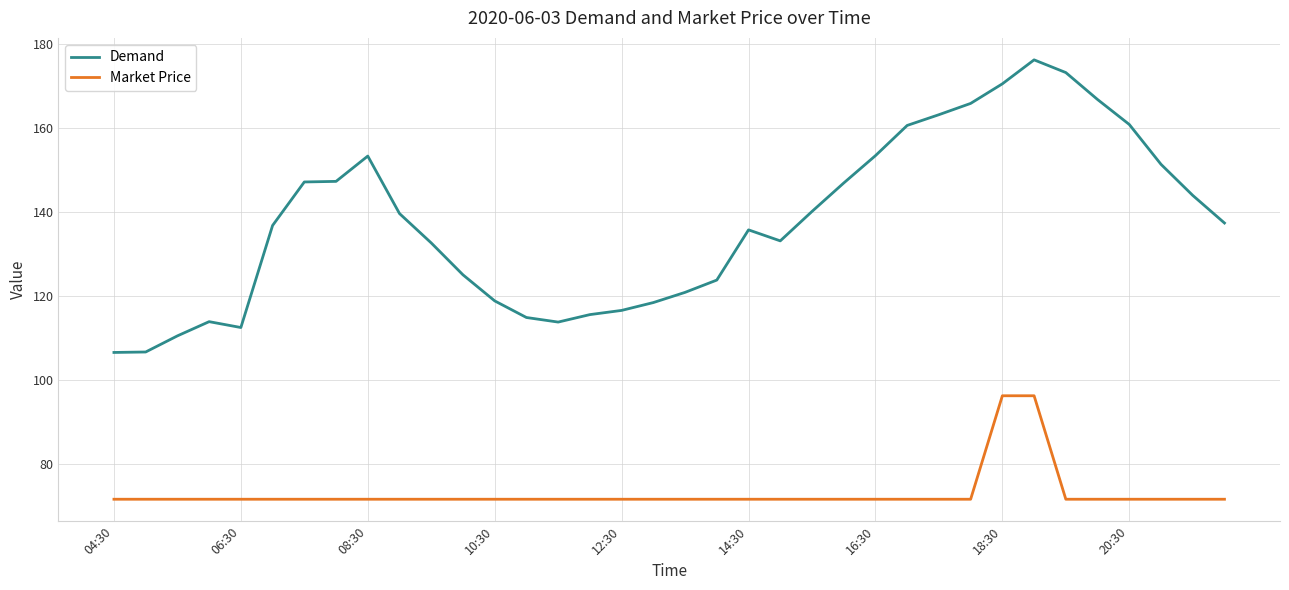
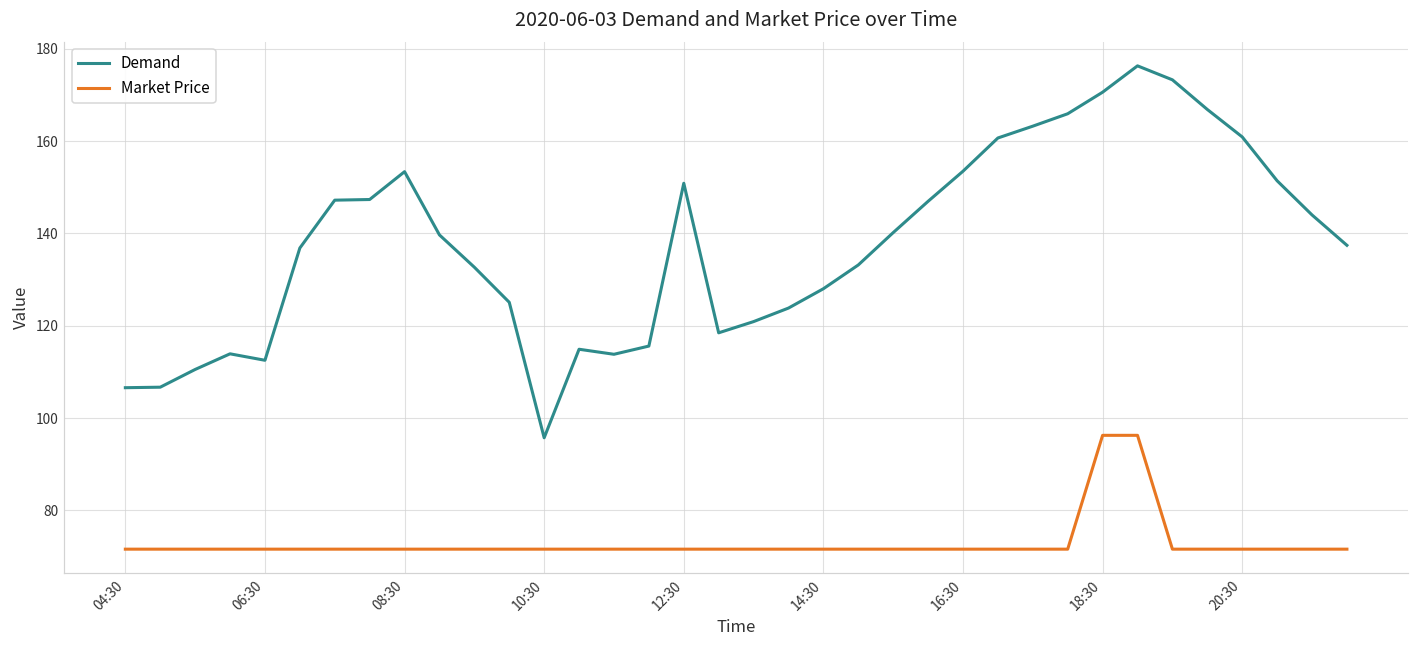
Demand, 10:30: 119 -> 96
Demand, 12:30: 117 -> 151
Demand, 14:30: 136 -> 128
